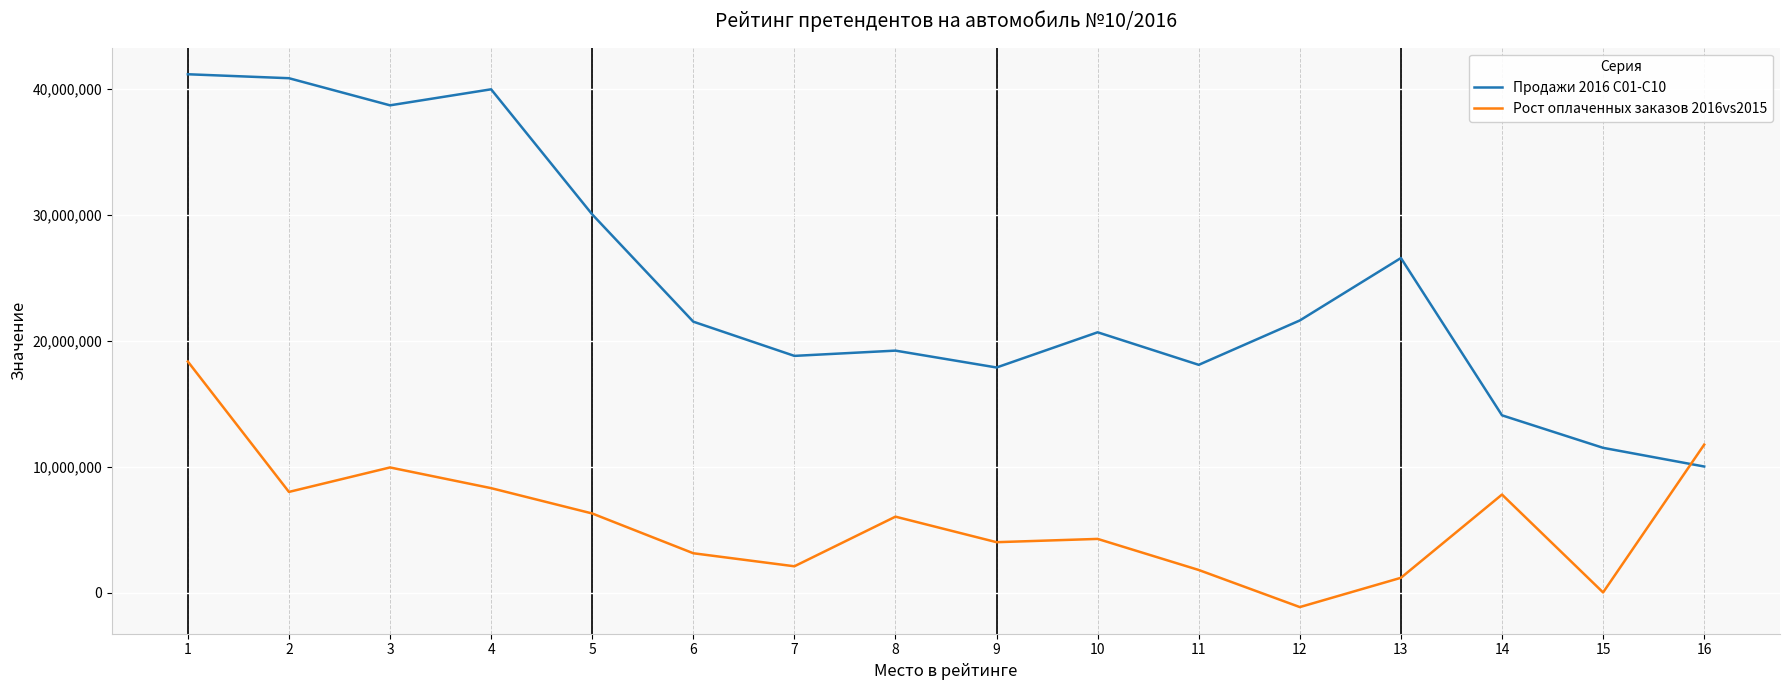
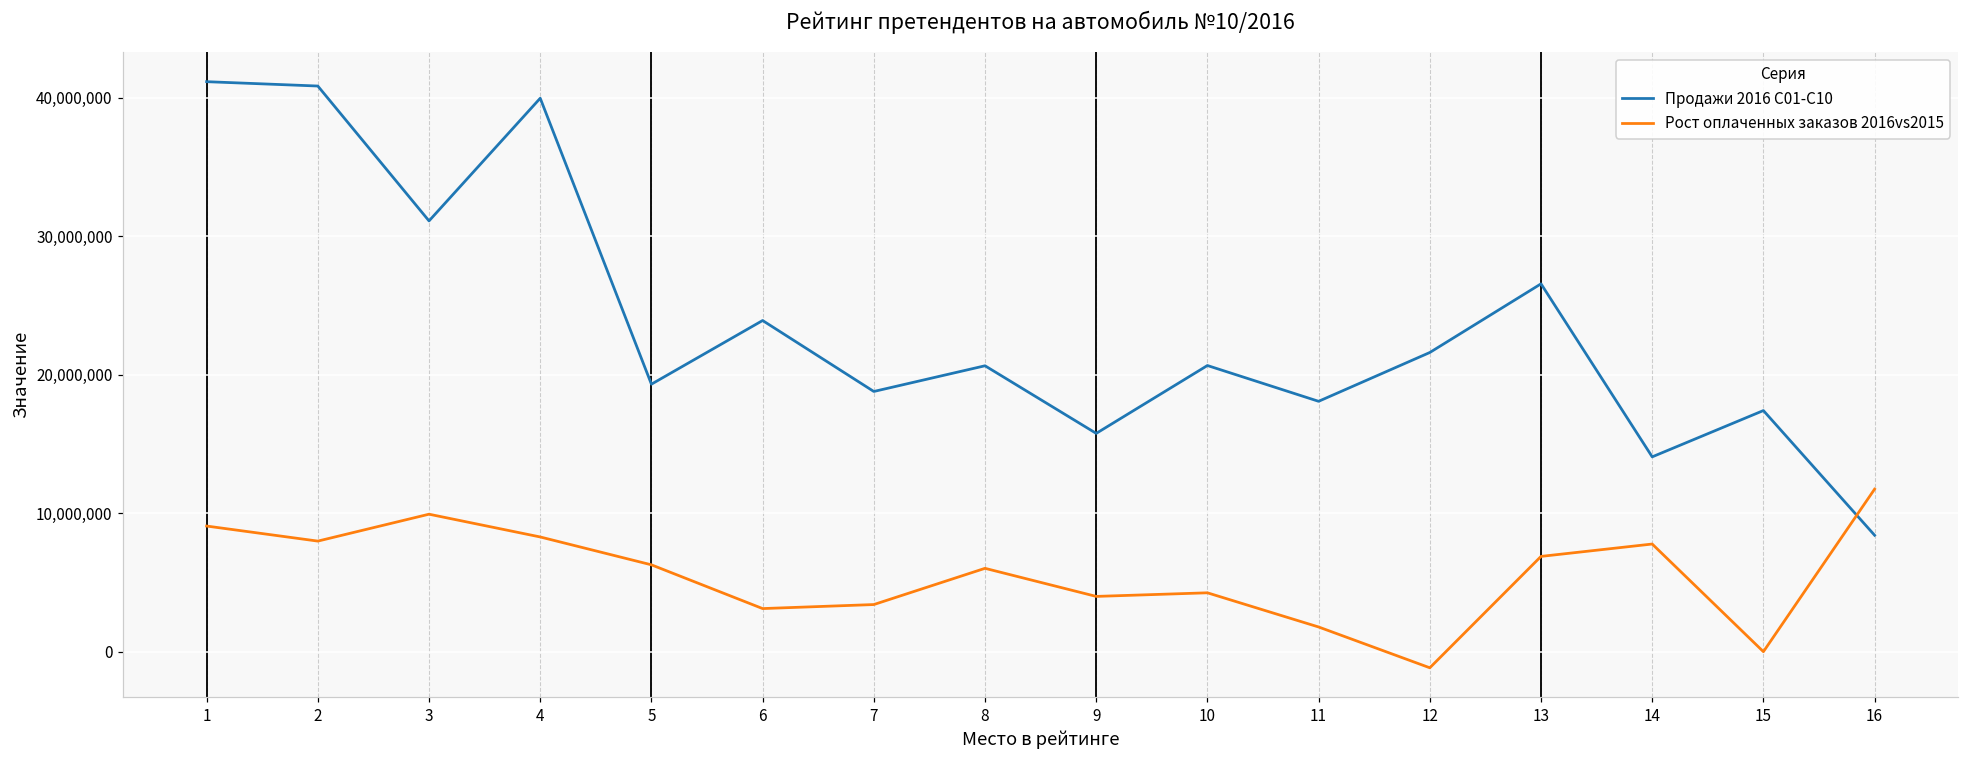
Рост оплаченных заказов 2016vs2015, 1: 18,400,000 -> 9,100,000
Продажи 2016 С01-С10, 3: 38,700,000 -> 31,100,000
Продажи 2016 С01-С10, 5: 30,000,000 -> 19,300,000
Продажи 2016 С01-С10, 6: 21,500,000 -> 23,900,000
Рост оплаченных заказов 2016vs2015, 7: 2,100,000 -> 3,400,000
Продажи 2016 С01-С10, 8: 19,200,000 -> 20,700,000
Продажи 2016 С01-С10, 9: 17,900,000 -> 15,800,000
Рост оплаченных заказов 2016vs2015, 13: 1,200,000 -> 6,900,000
Продажи 2016 С01-С10, 15: 11,500,000 -> 17,400,000
Продажи 2016 С01-С10, 16: 10,000,000 -> 8,400,000
